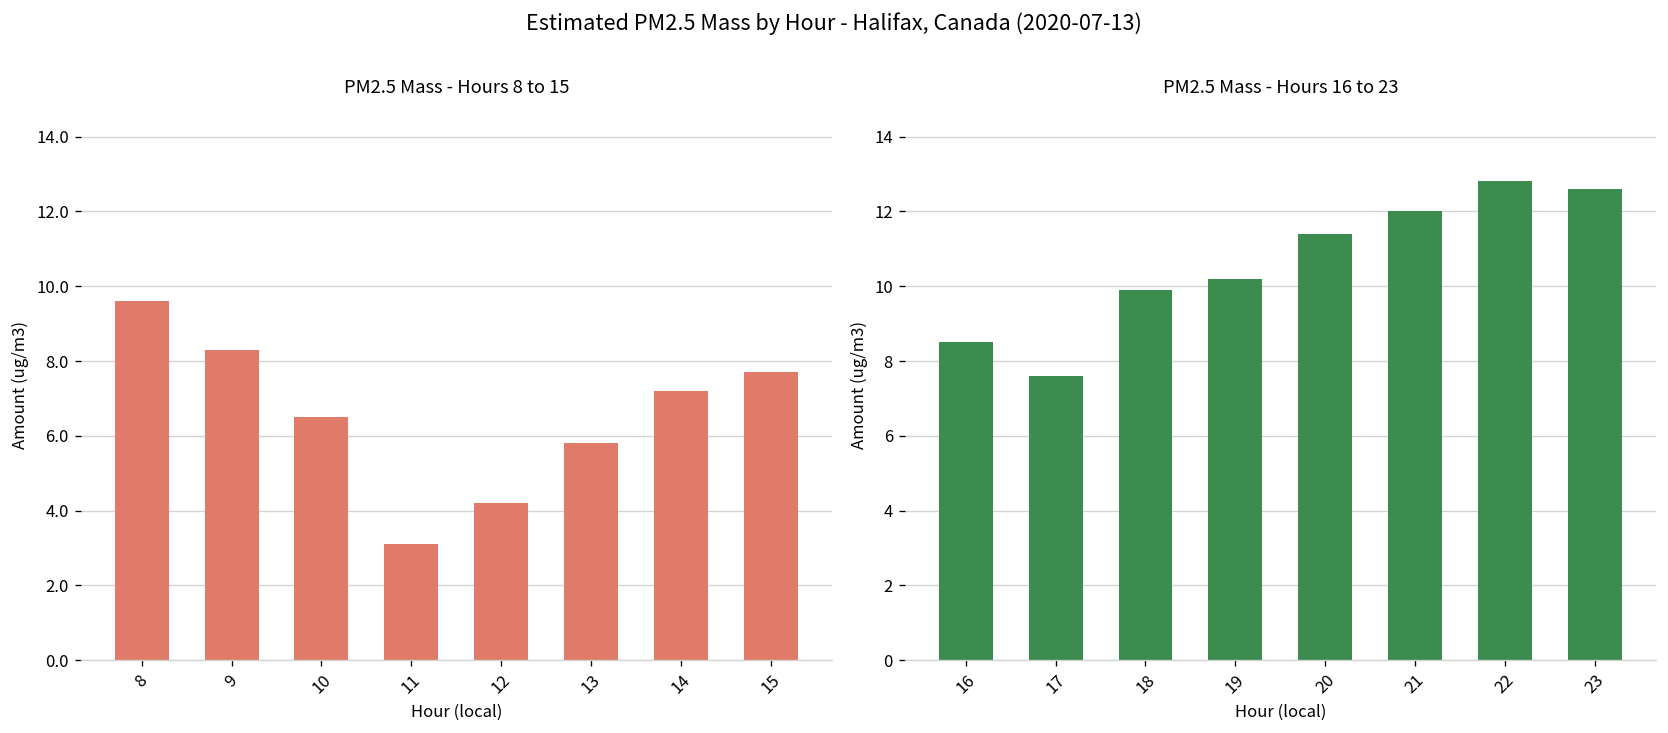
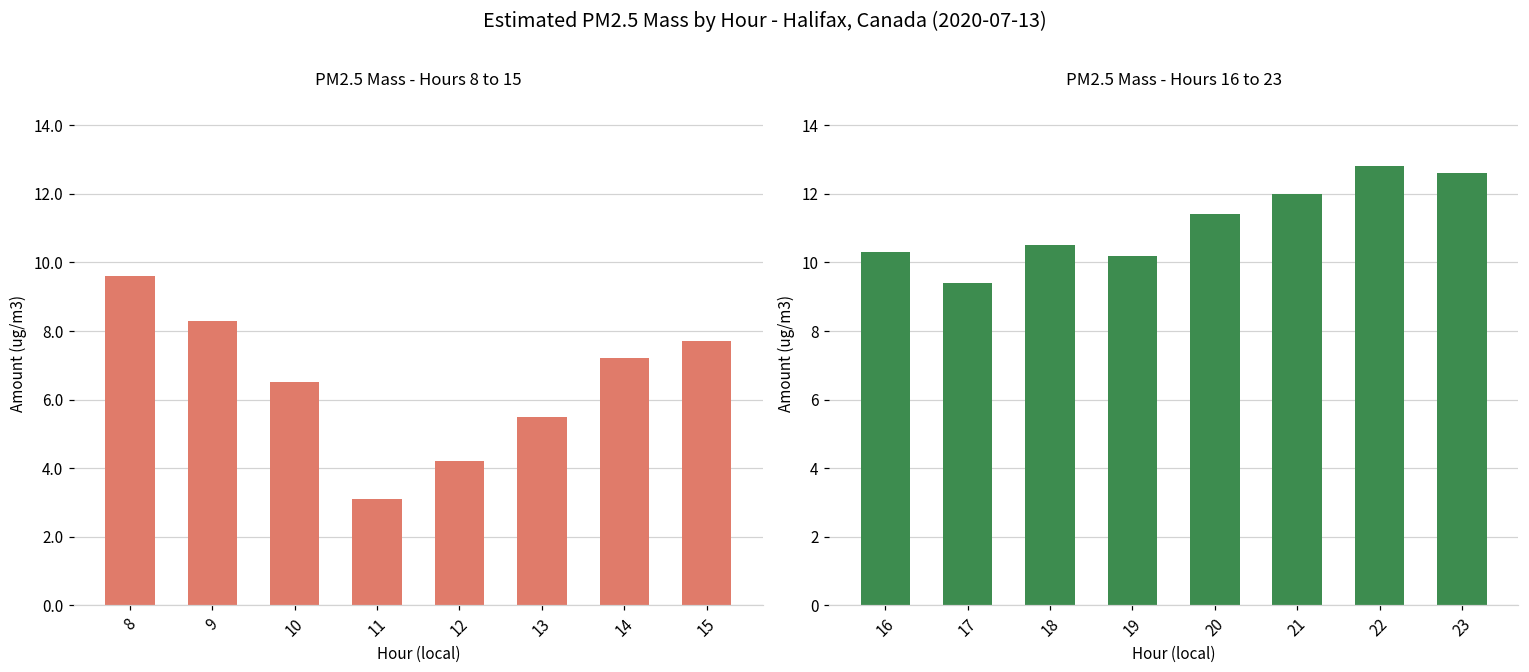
PM2.5 Mass - Hours 8 to 15, 13: 5.8 -> 5.5
PM2.5 Mass - Hours 16 to 23, 16: 8.5 -> 10.3
PM2.5 Mass - Hours 16 to 23, 17: 7.6 -> 9.4
PM2.5 Mass - Hours 16 to 23, 18: 9.9 -> 10.5
